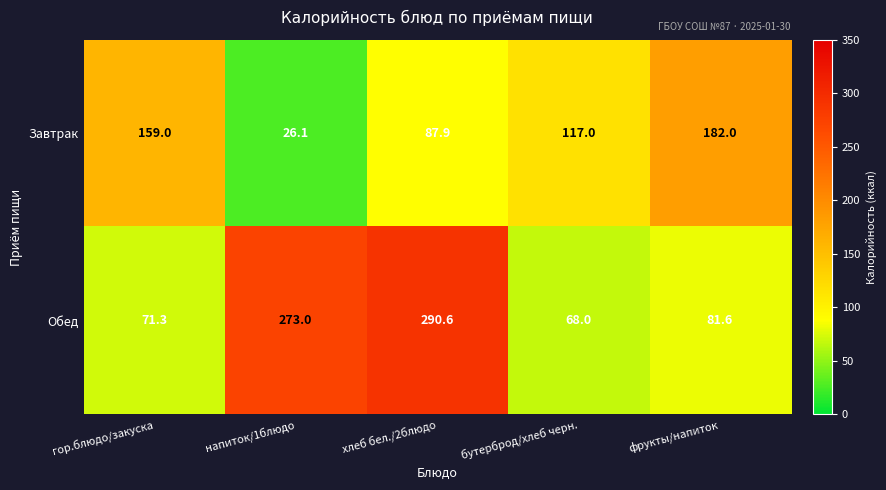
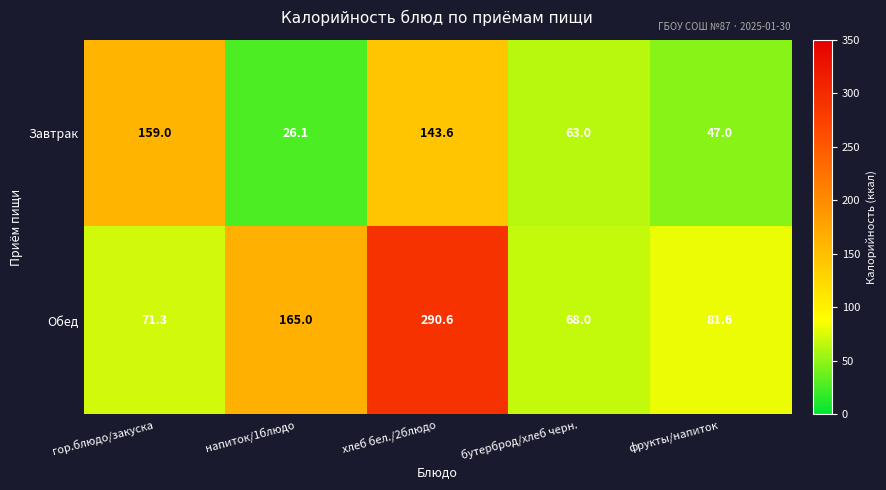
Завтрак, хлеб бел./2блюдо: 87.9 -> 143.6
Завтрак, бутерброд/хлеб черн.: 117.0 -> 63.0
Завтрак, фрукты/напиток: 182.0 -> 47.0
Обед, напиток/1блюдо: 273.0 -> 165.0
